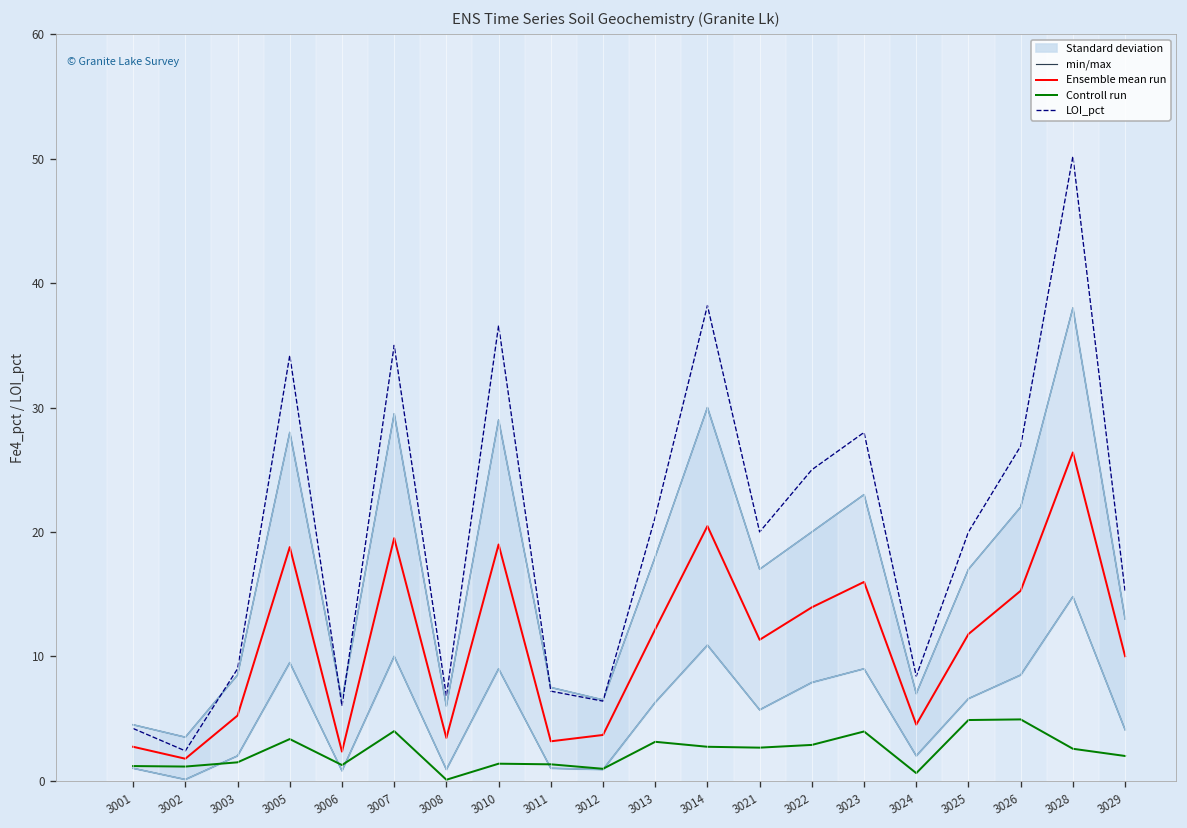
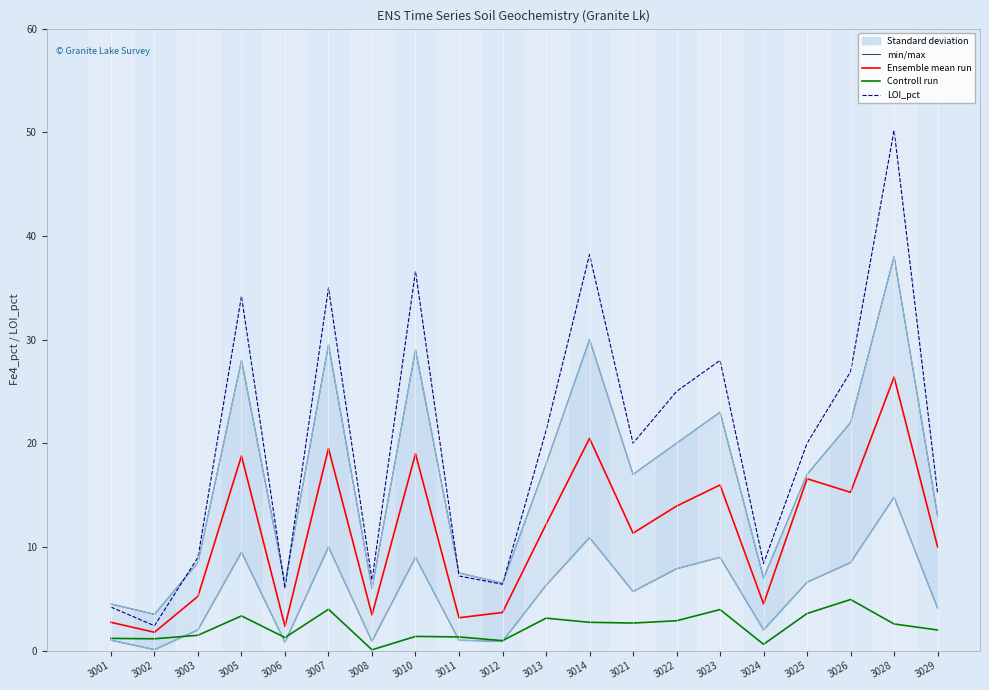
Ensemble mean run, 3025: 11.8 -> 16.6
Controll run, 3025: 4.9 -> 3.6
